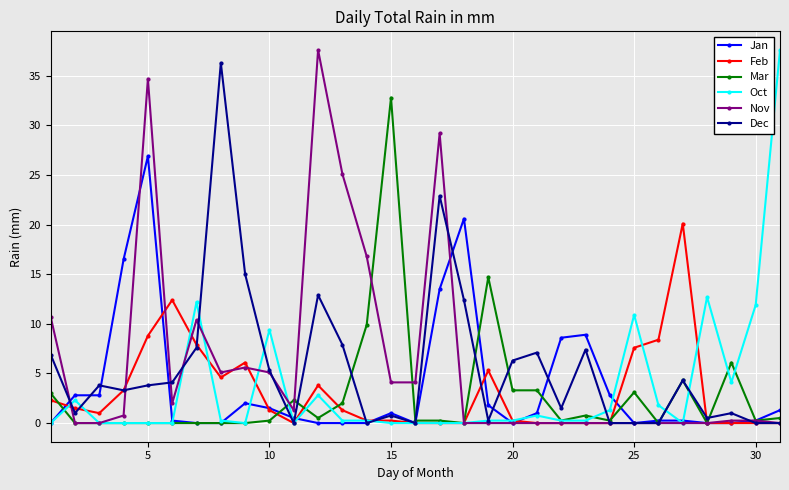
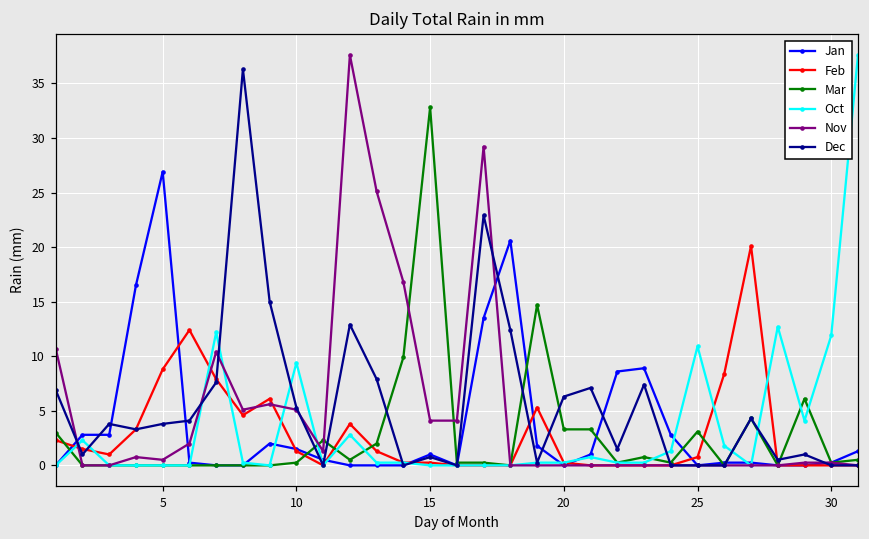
Nov, 5: 35 -> 1
Feb, 25: 8 -> 1
